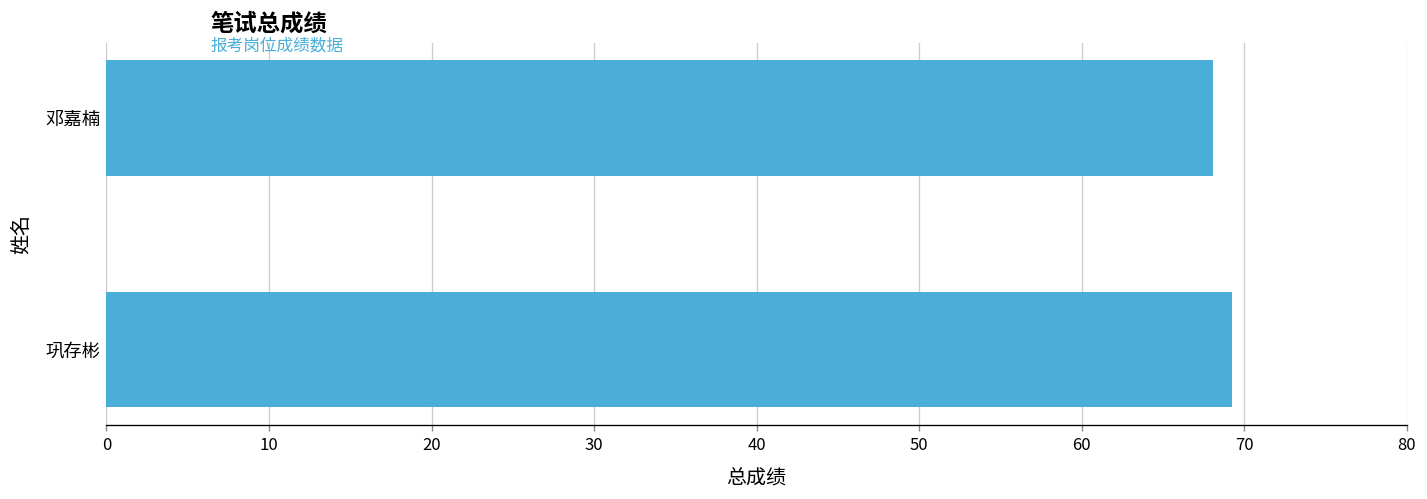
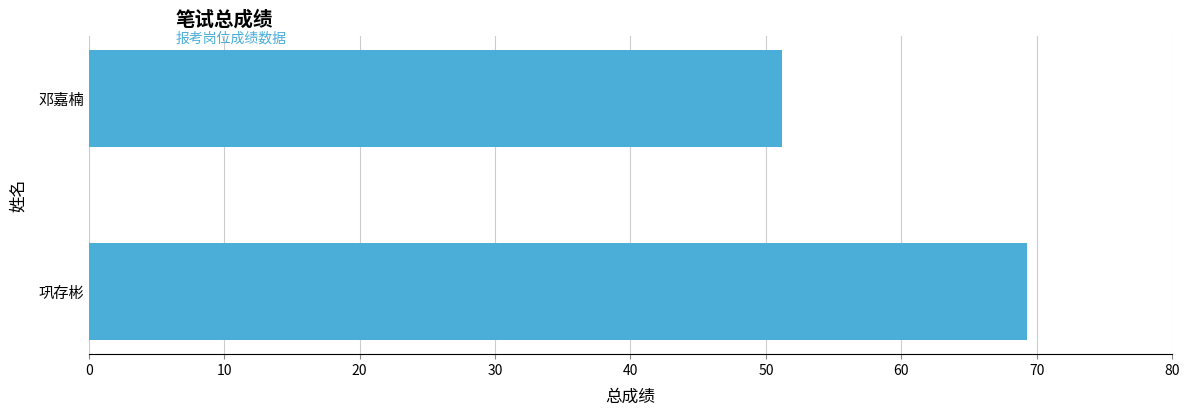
邓嘉楠: 68.1 -> 51.2
